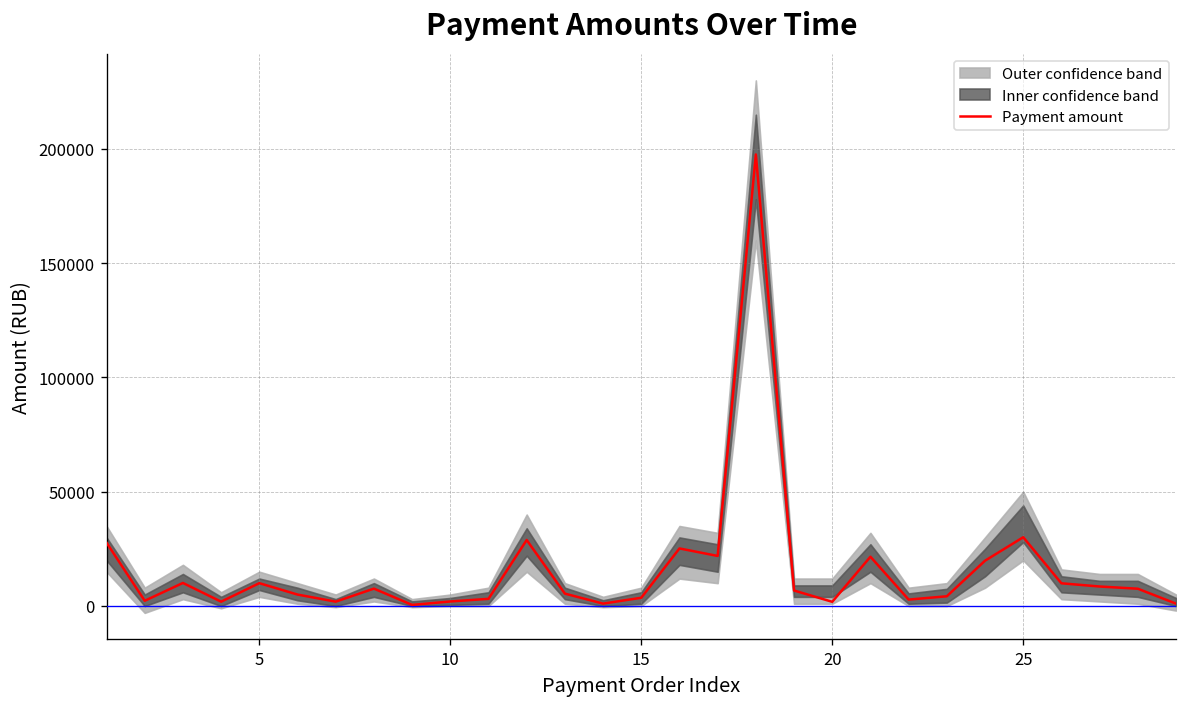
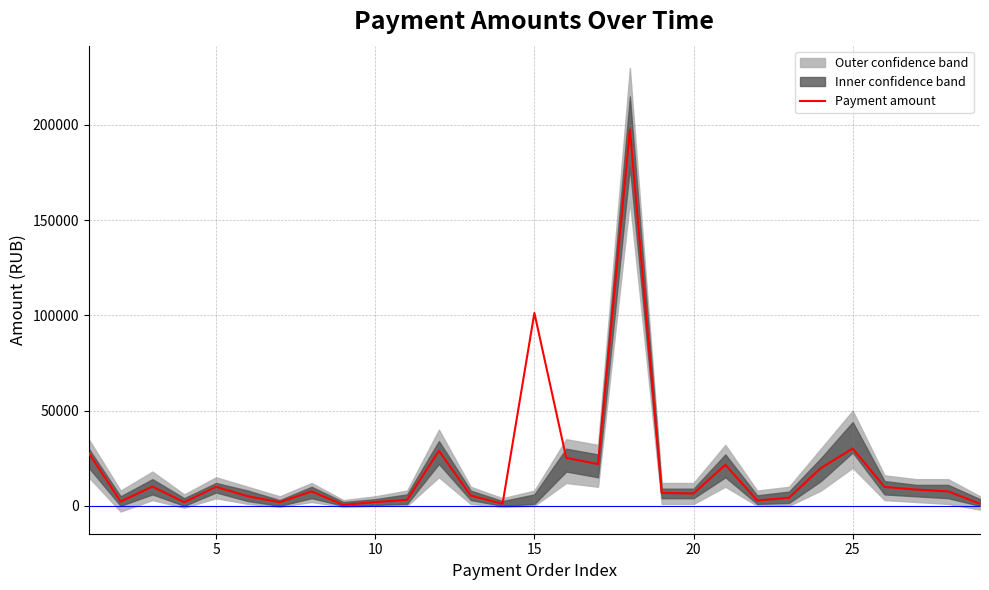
Payment amount, 15: 4000 -> 101000
Payment amount, 20: 2000 -> 6000
